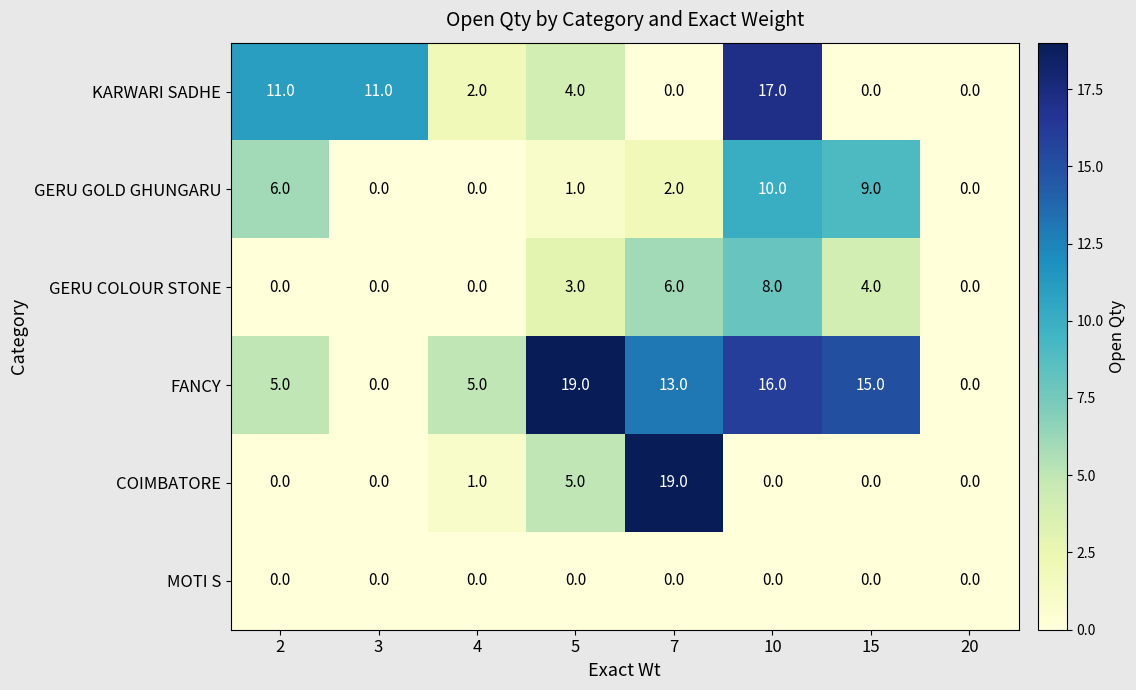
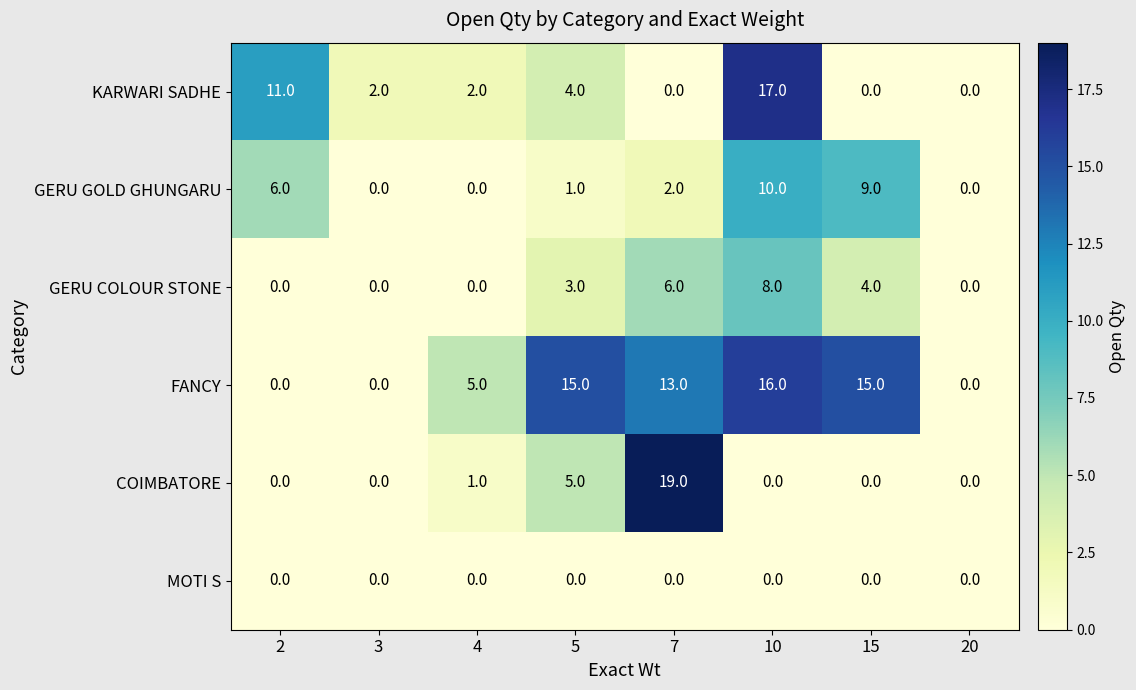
KARWARI SADHE, 3: 11.0 -> 2.0
FANCY, 2: 5.0 -> 0.0
FANCY, 5: 19.0 -> 15.0
